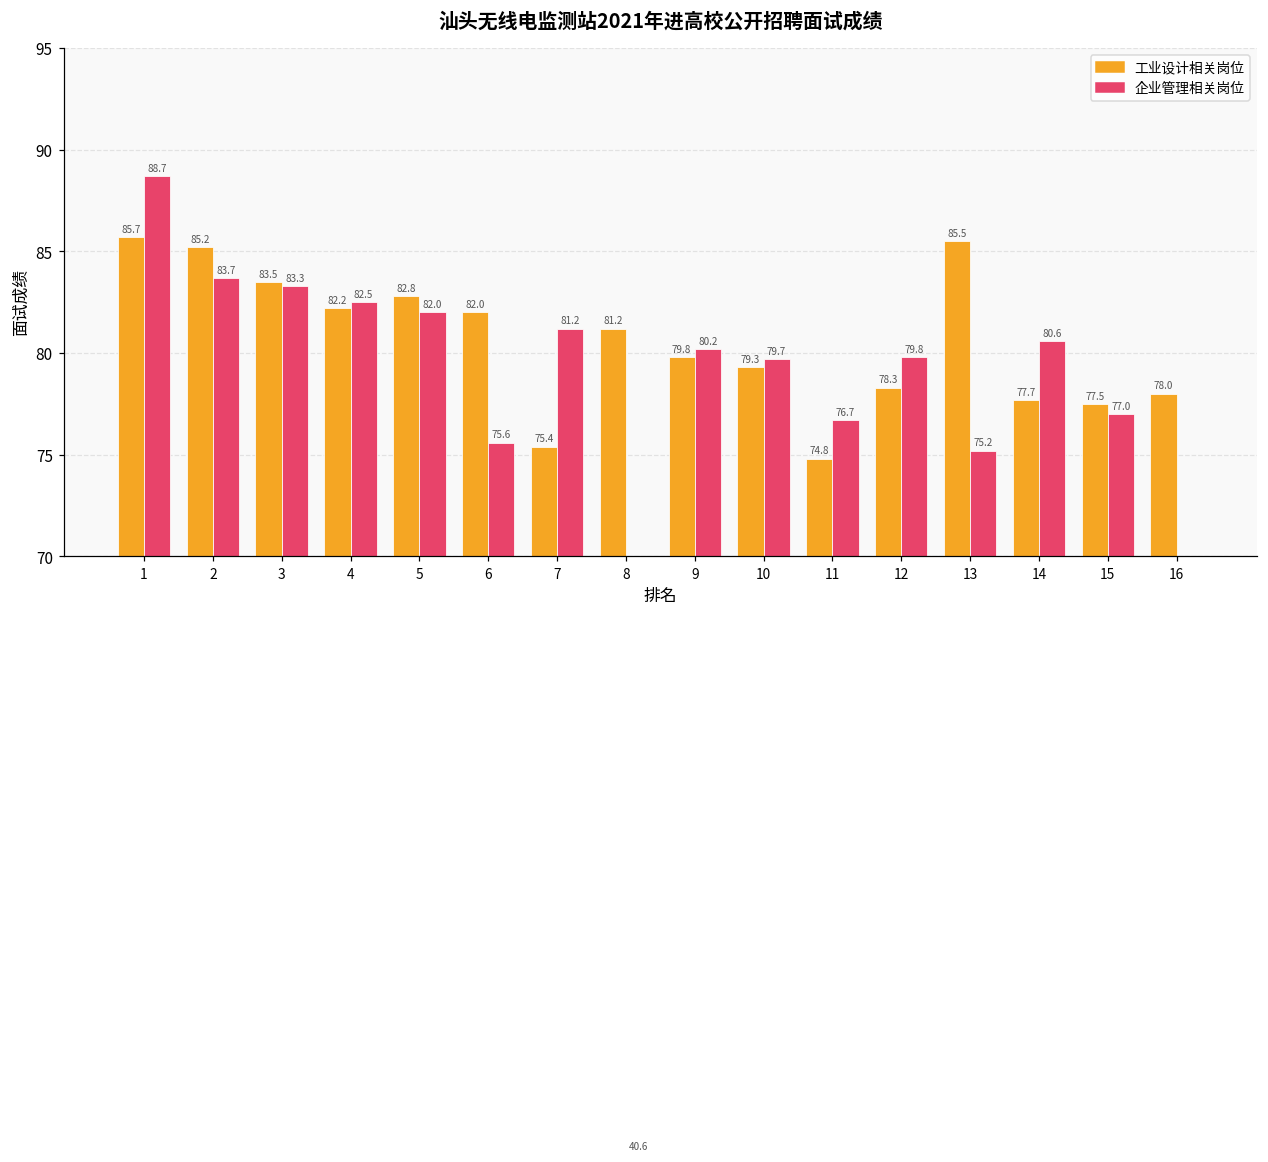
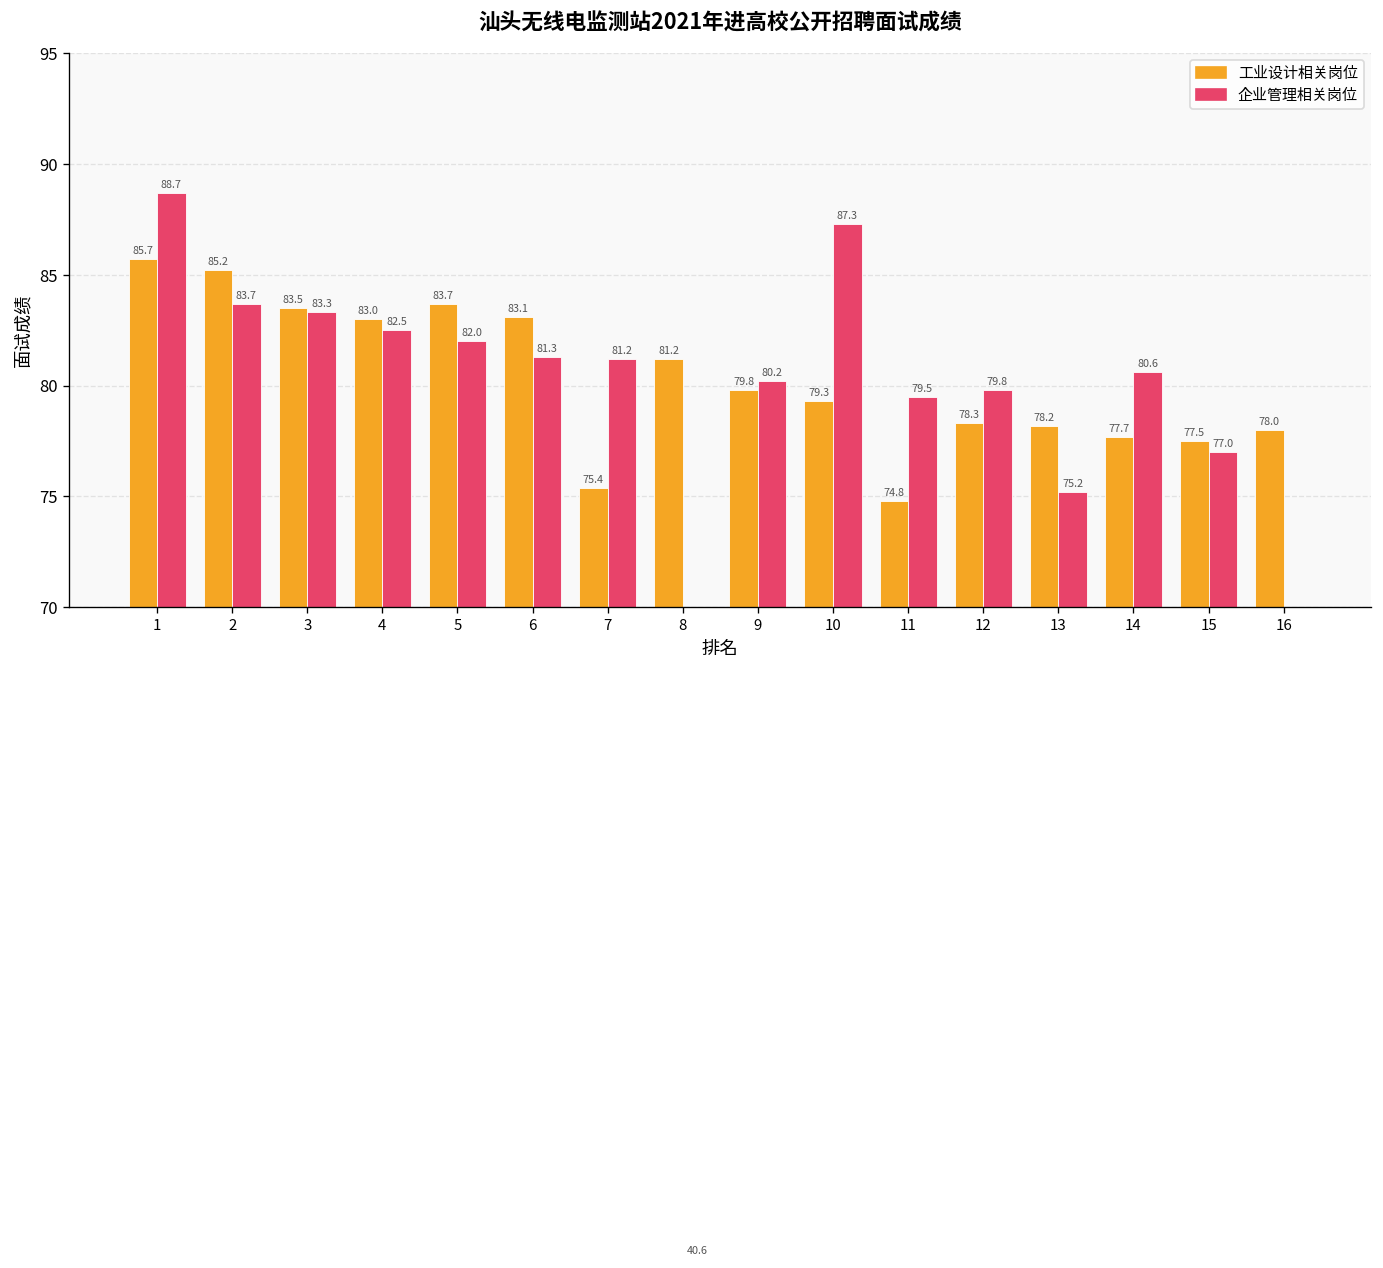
工业设计相关岗位, 4: 82.2 -> 83.0
工业设计相关岗位, 5: 82.8 -> 83.7
工业设计相关岗位, 6: 82.0 -> 83.1
企业管理相关岗位, 6: 75.6 -> 81.3
企业管理相关岗位, 10: 79.7 -> 87.3
企业管理相关岗位, 11: 76.7 -> 79.5
工业设计相关岗位, 13: 85.5 -> 78.2
